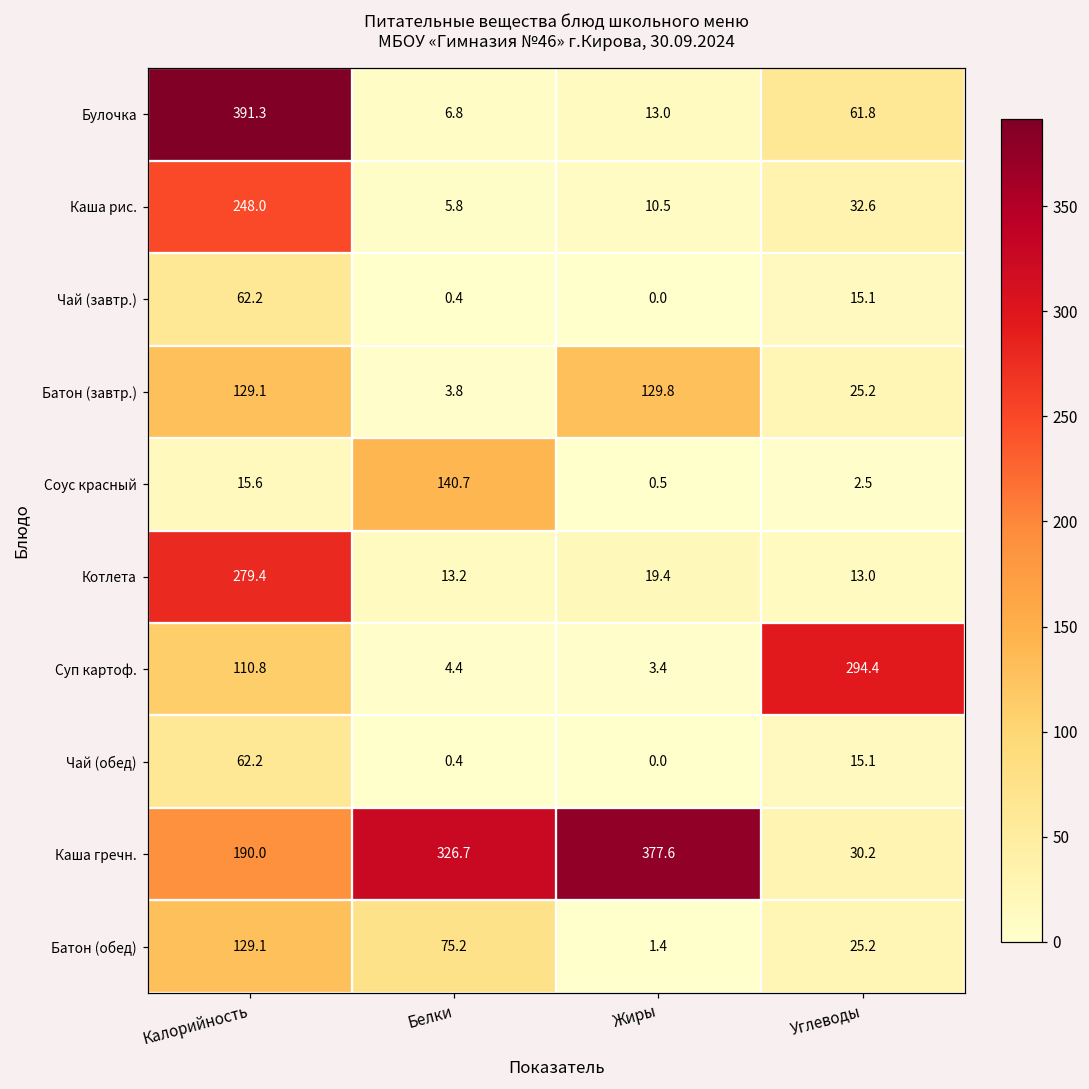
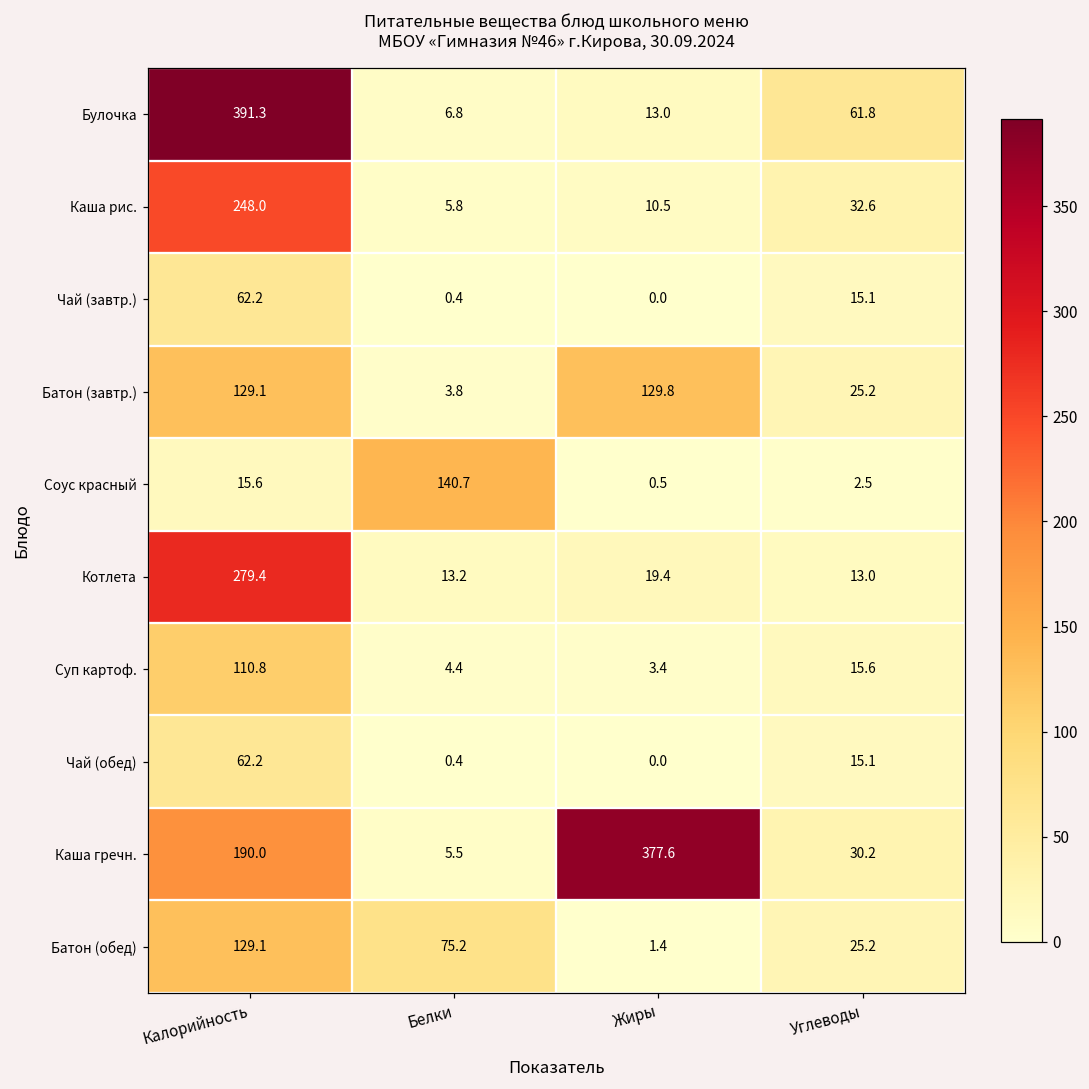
Суп картоф., Углеводы: 294.4 -> 15.6
Каша гречн., Белки: 326.7 -> 5.5
